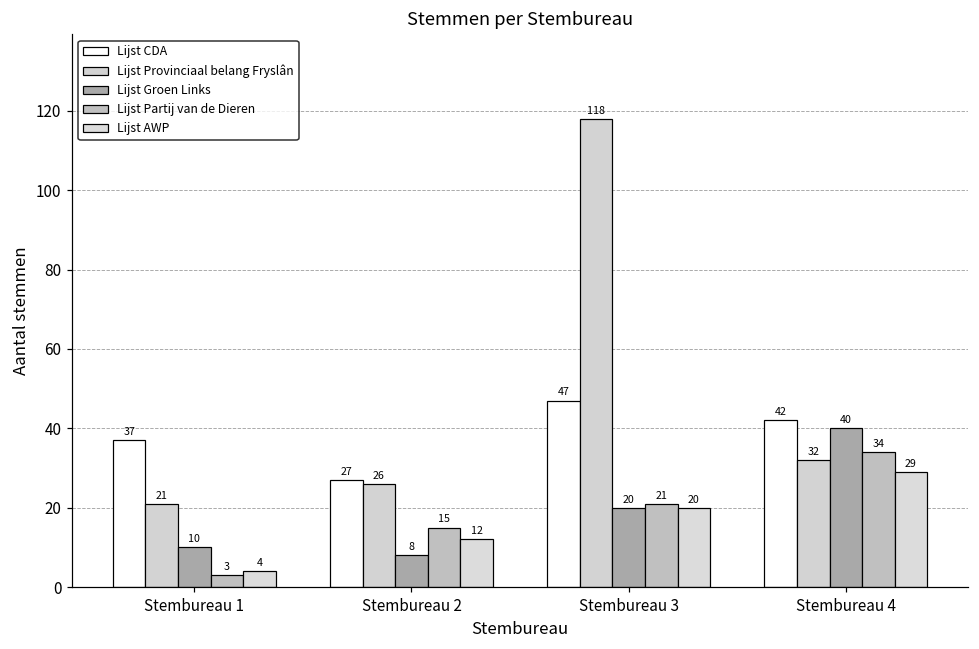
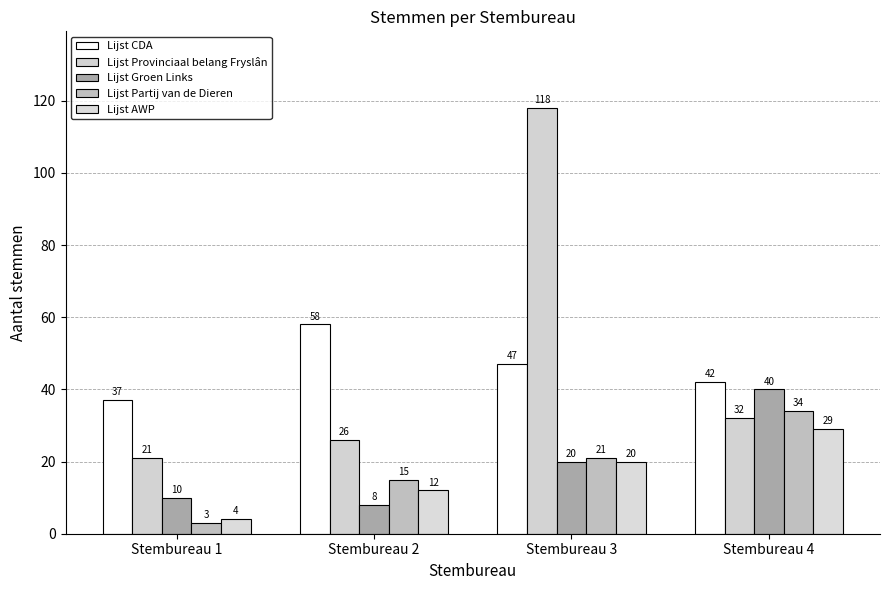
Lijst CDA, Stembureau 2: 27 -> 58
